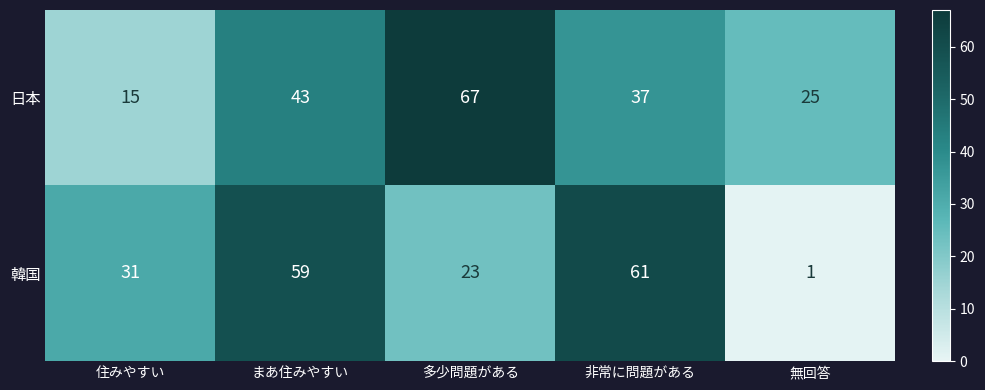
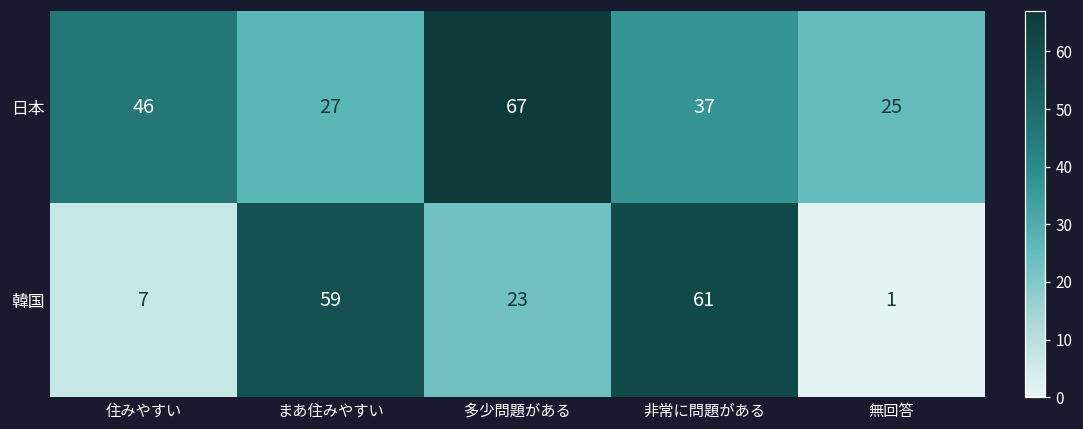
日本, 住みやすい: 15 -> 46
日本, まあ住みやすい: 43 -> 27
韓国, 住みやすい: 31 -> 7
